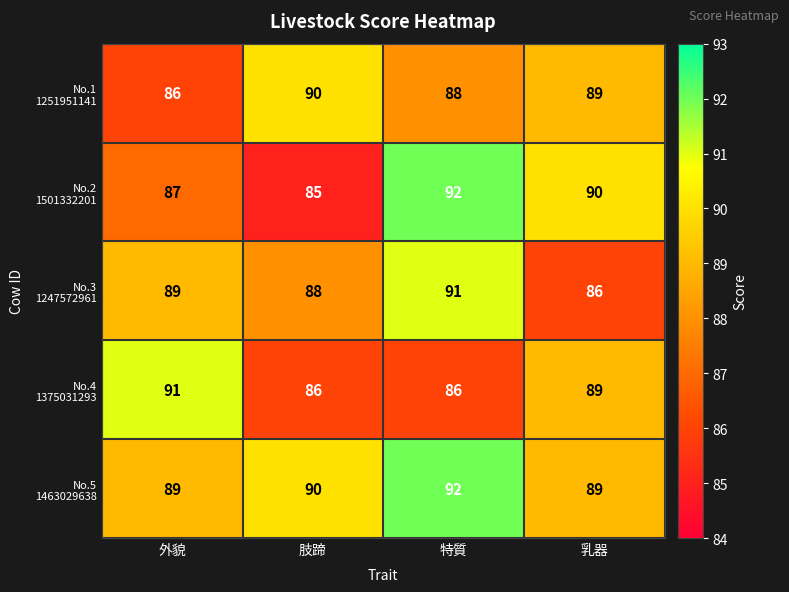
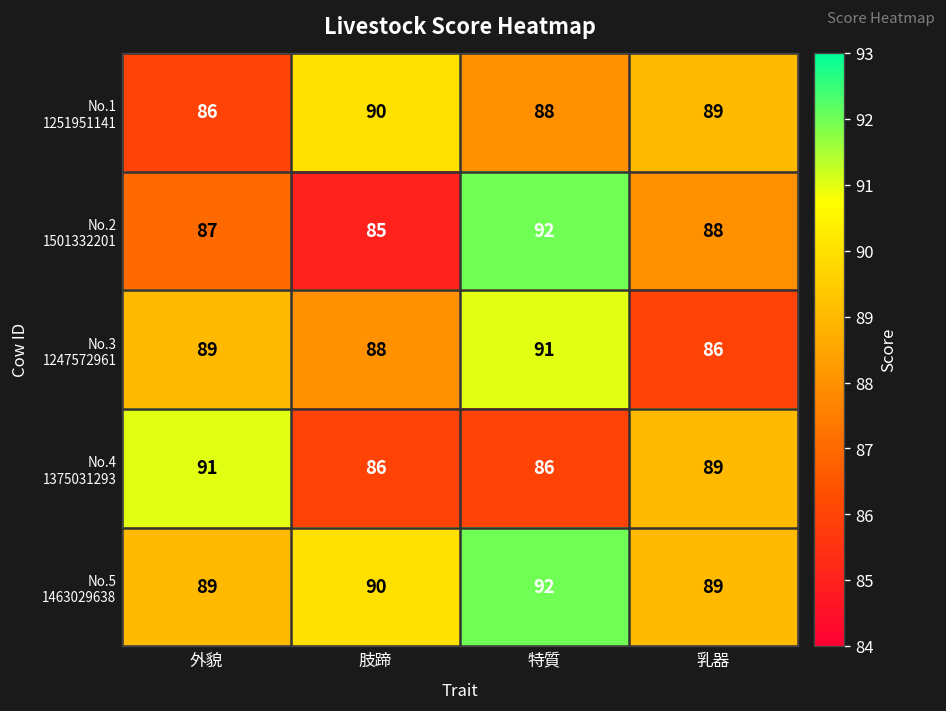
No.2 1501332201, 乳器: 90 -> 88
